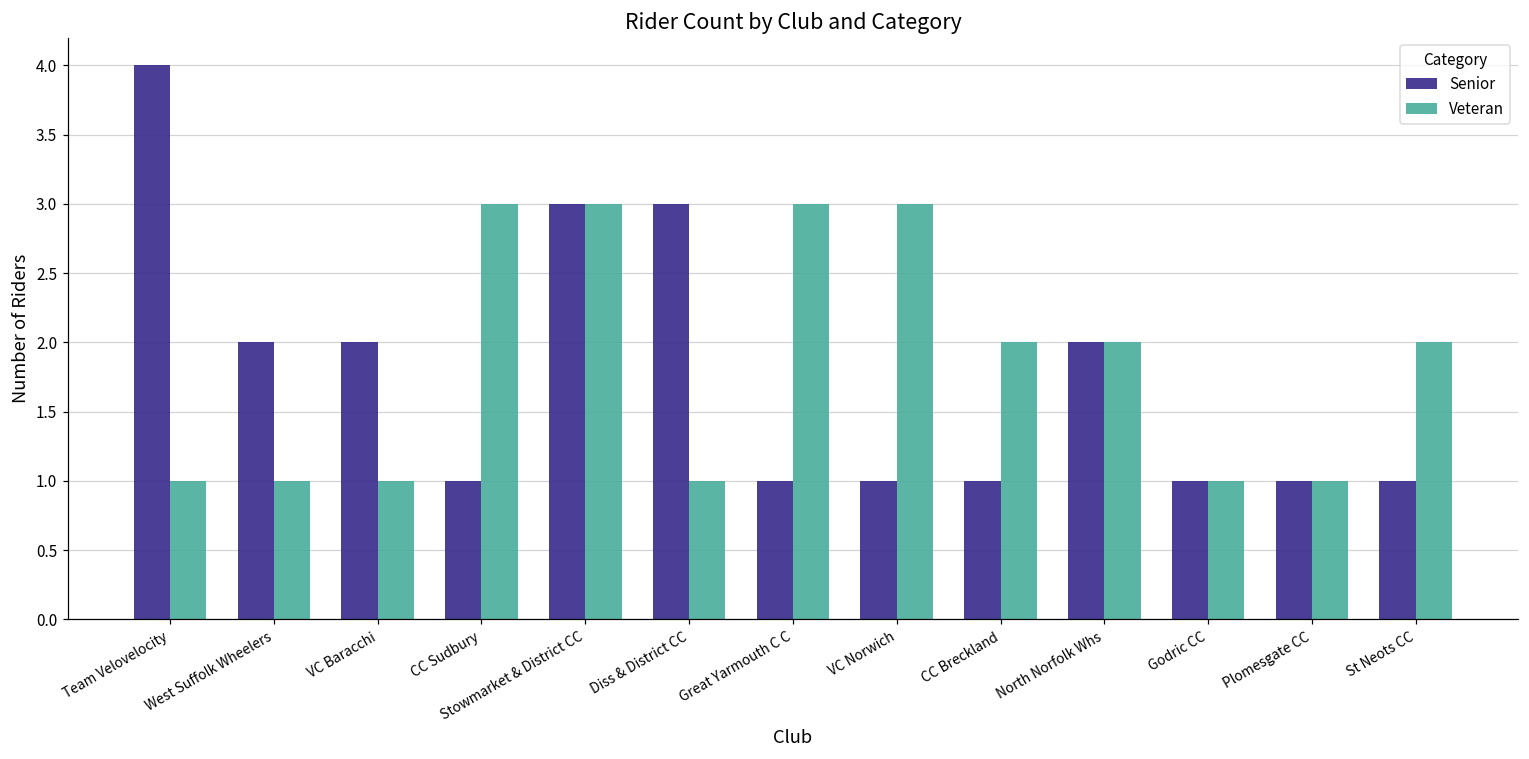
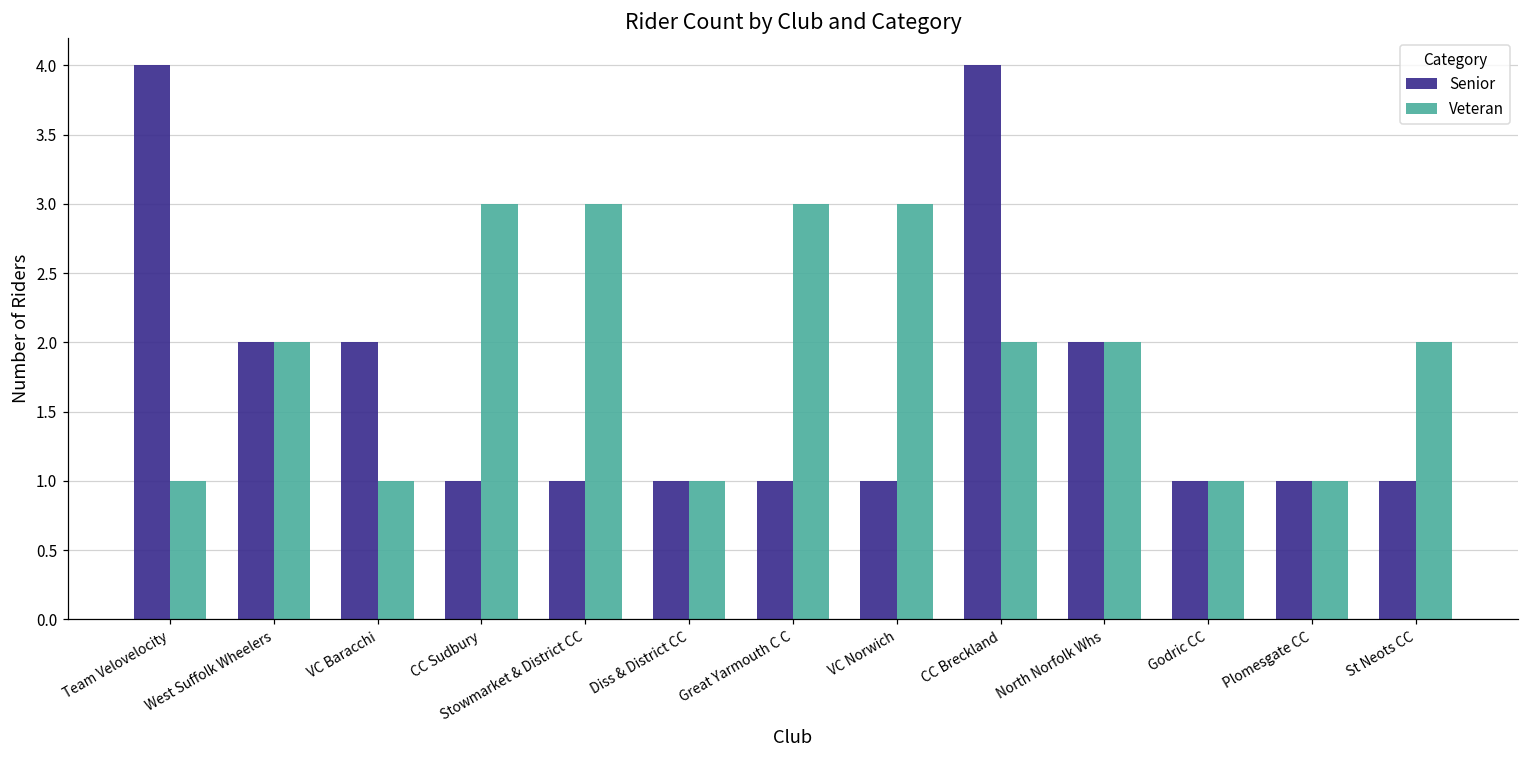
Veteran, West Suffolk Wheelers: 1 -> 2
Senior, Stowmarket & District CC: 3 -> 1
Senior, Diss & District CC: 3 -> 1
Senior, CC Breckland: 1 -> 4
